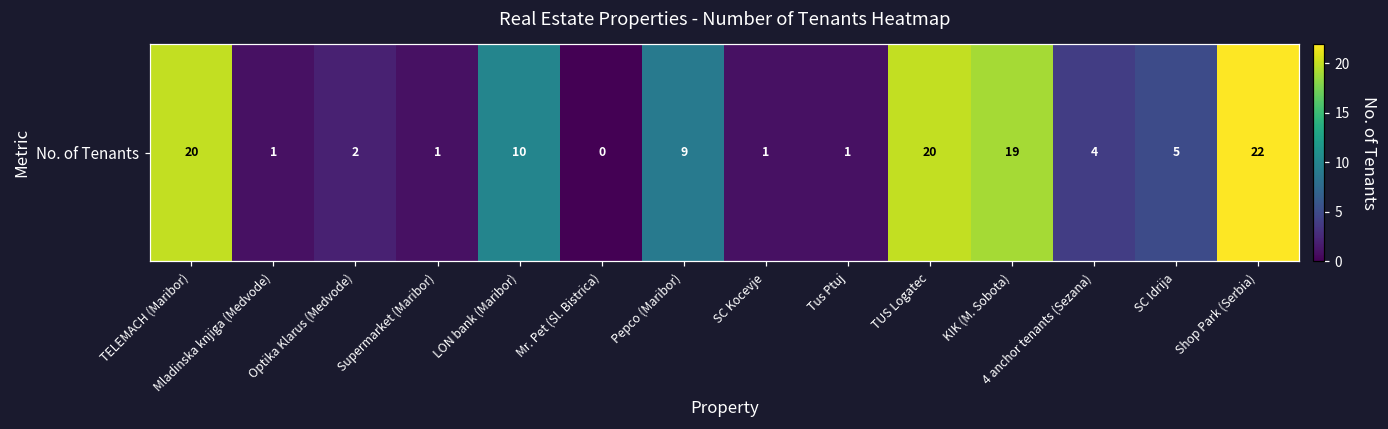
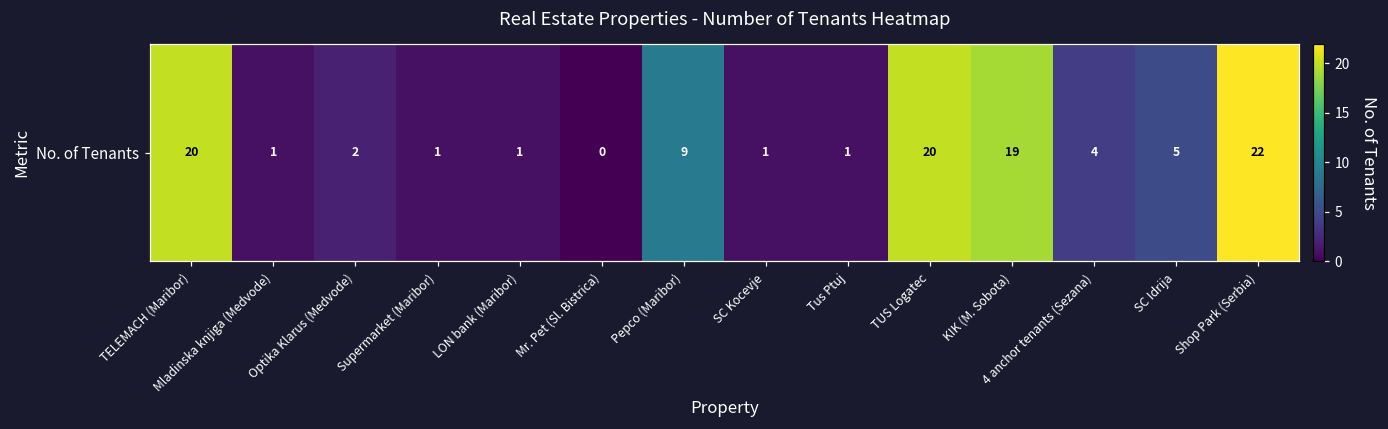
No. of Tenants, LON bank (Maribor): 10 -> 1
